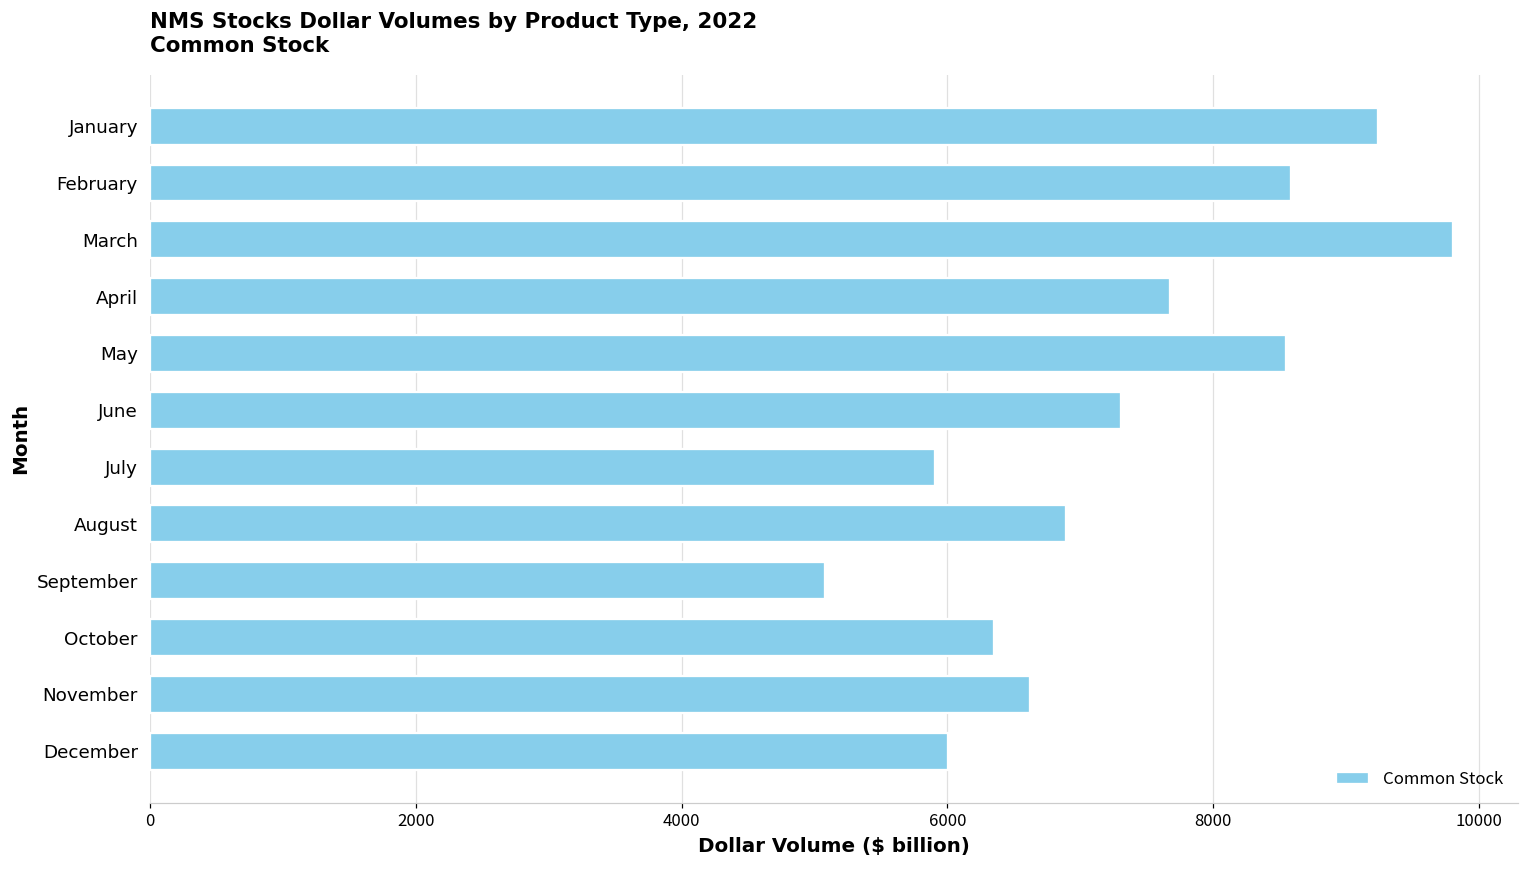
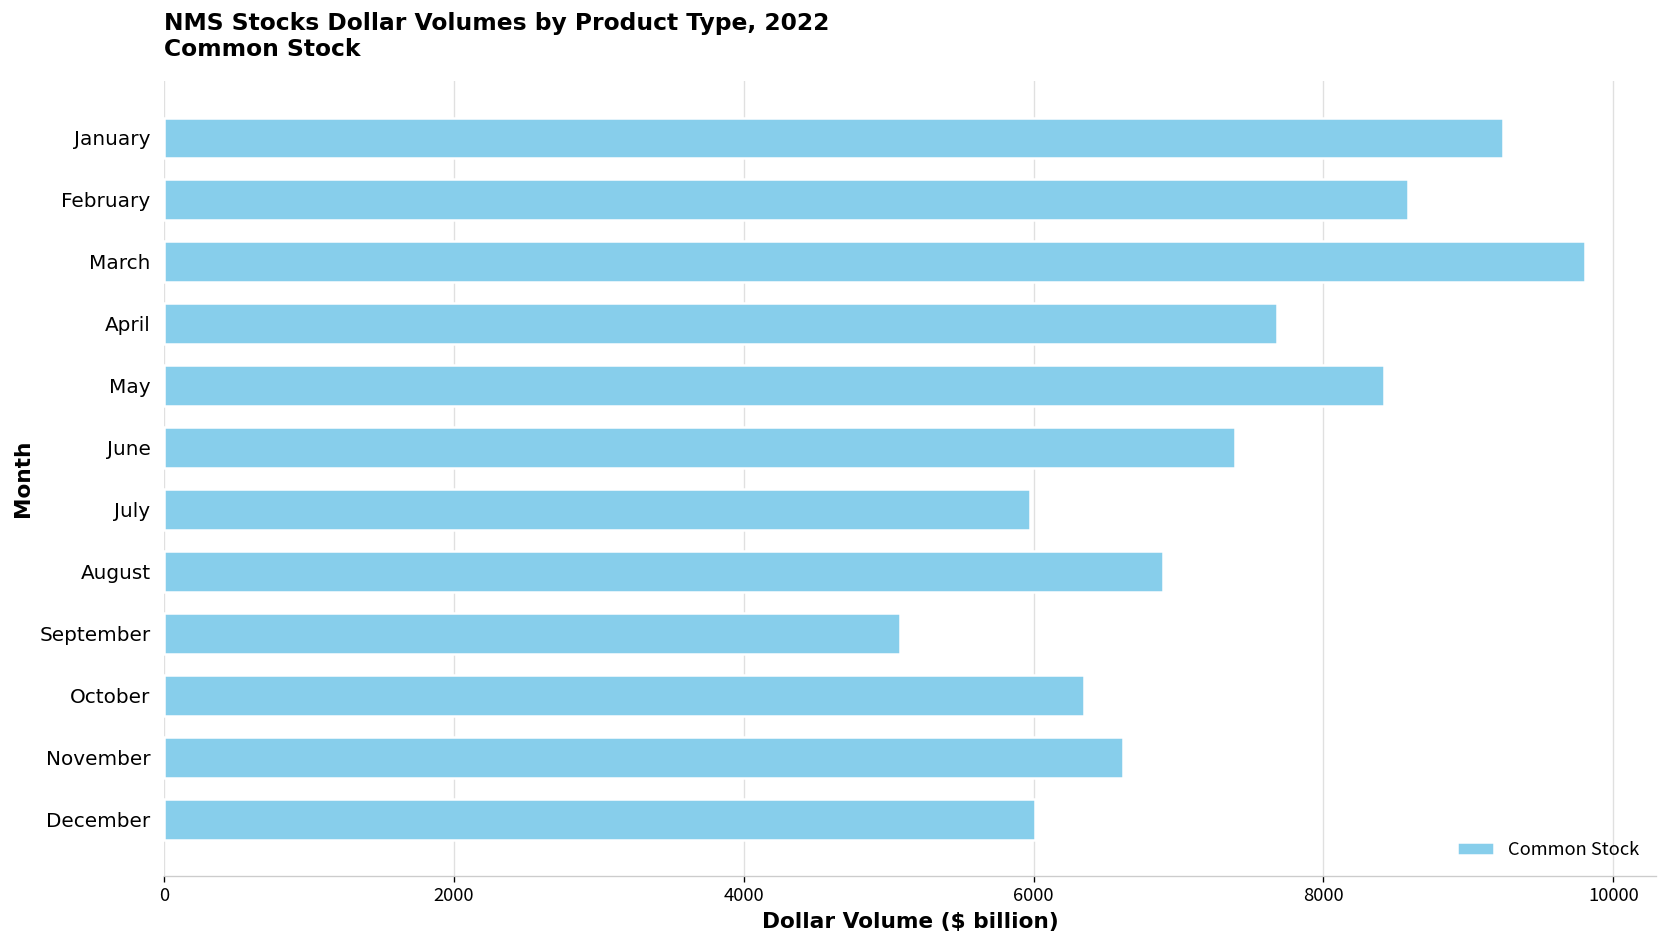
May: 8550 -> 8420
June: 7310 -> 7390
July: 5910 -> 5980
